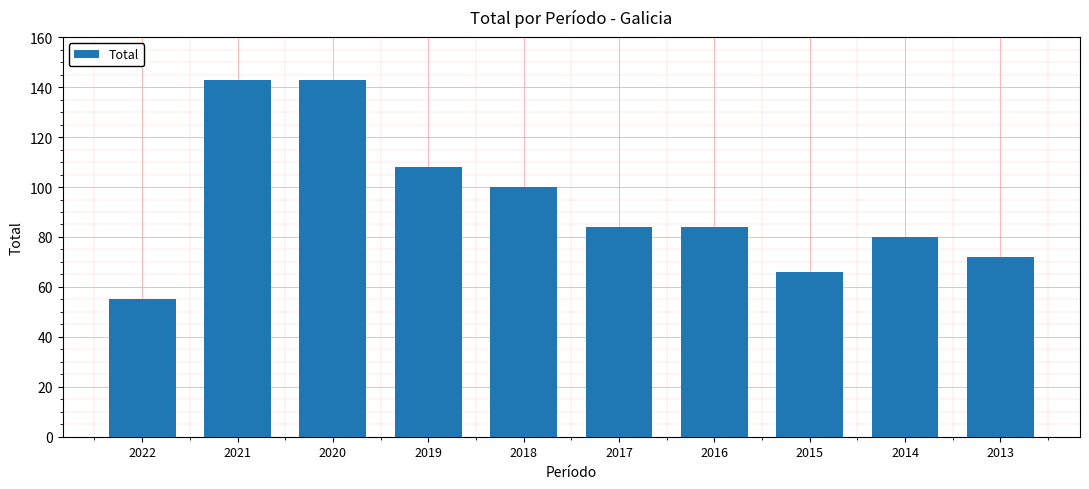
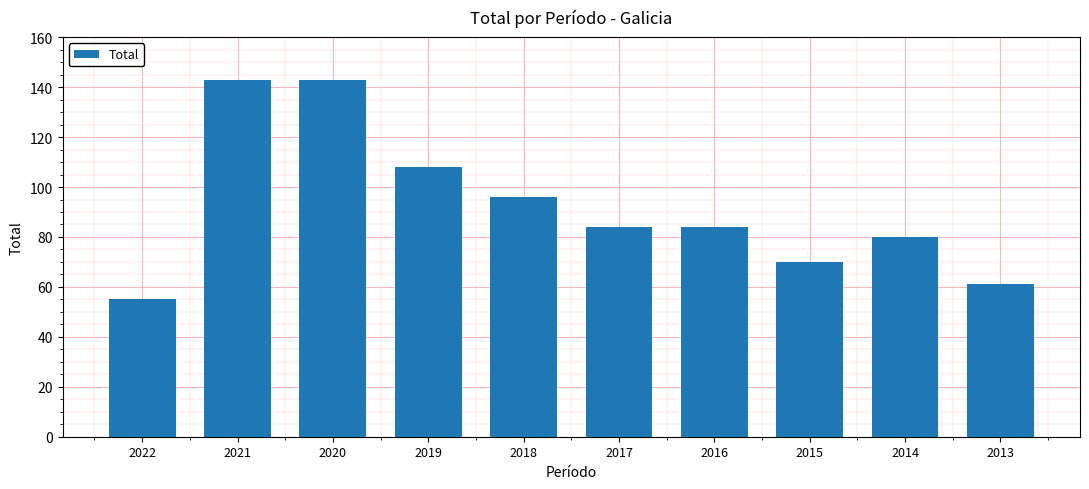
2018: 100 -> 96
2015: 66 -> 70
2013: 72 -> 61
